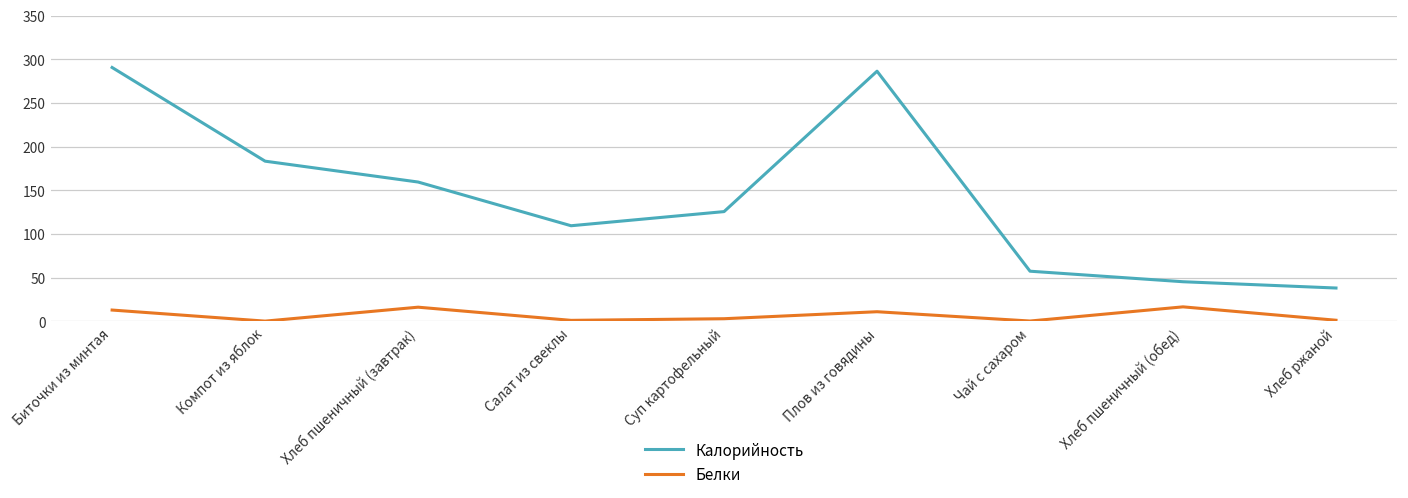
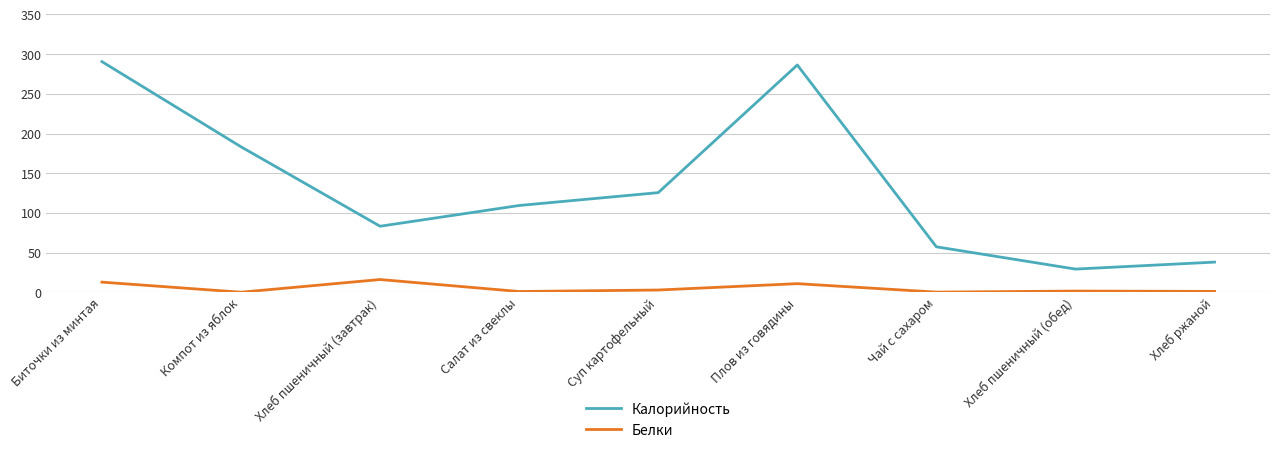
Калорийность, Хлеб пшеничный (завтрак): 160 -> 80
Калорийность, Хлеб пшеничный (обед): 50 -> 30
Белки, Хлеб пшеничный (обед): 20 -> 0
